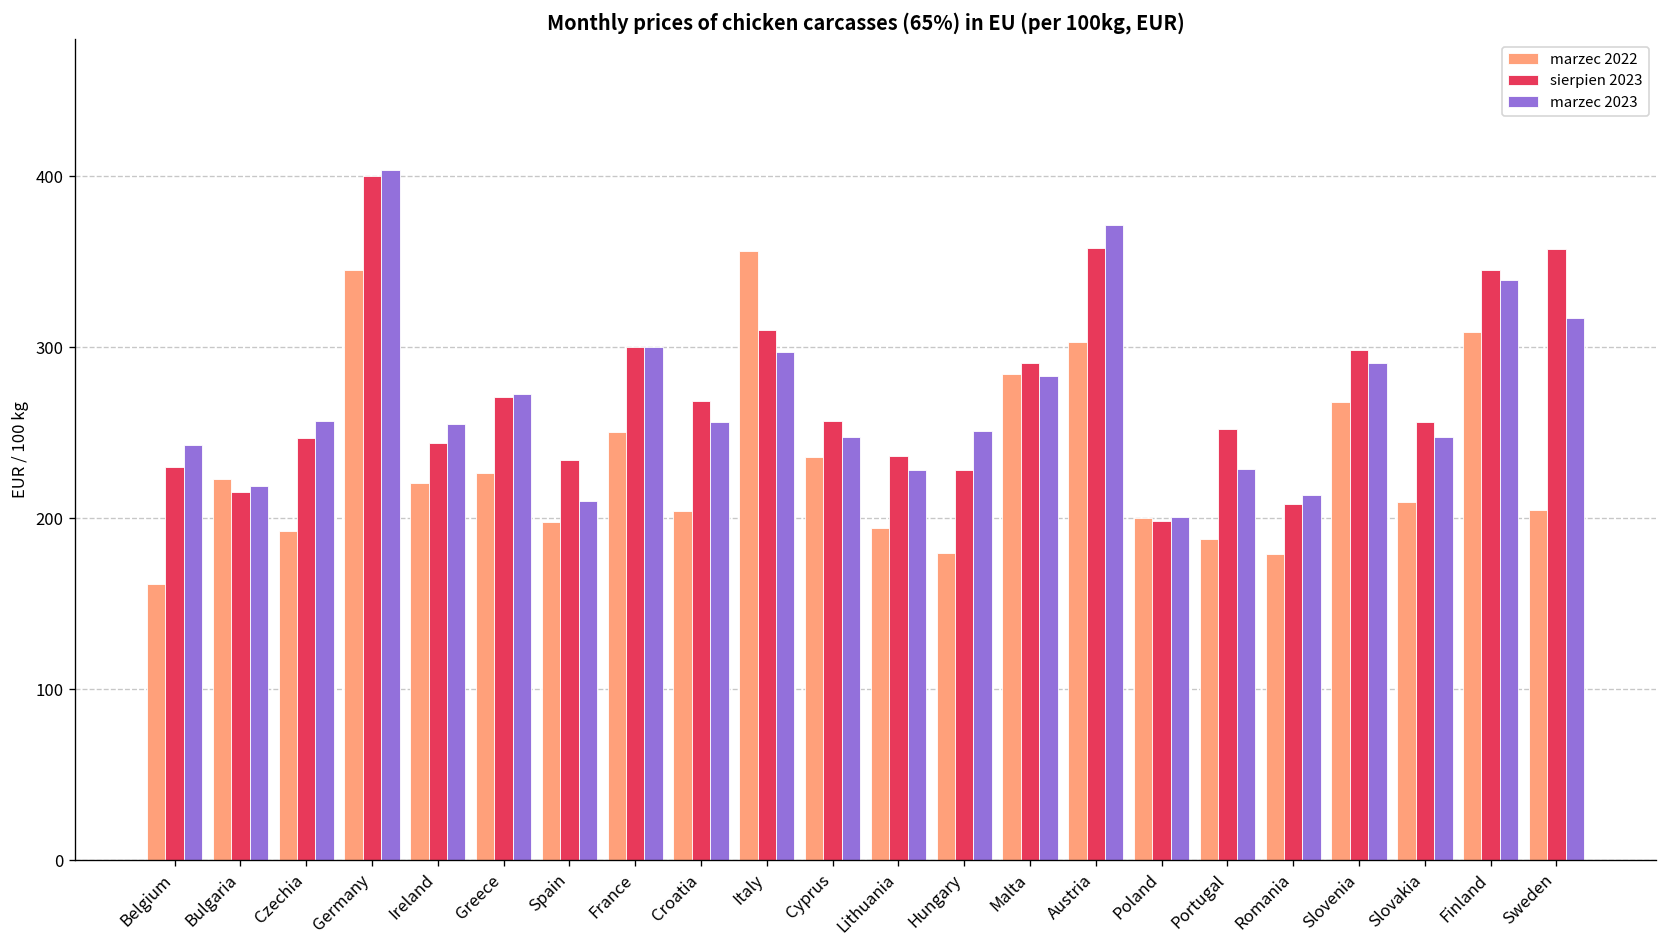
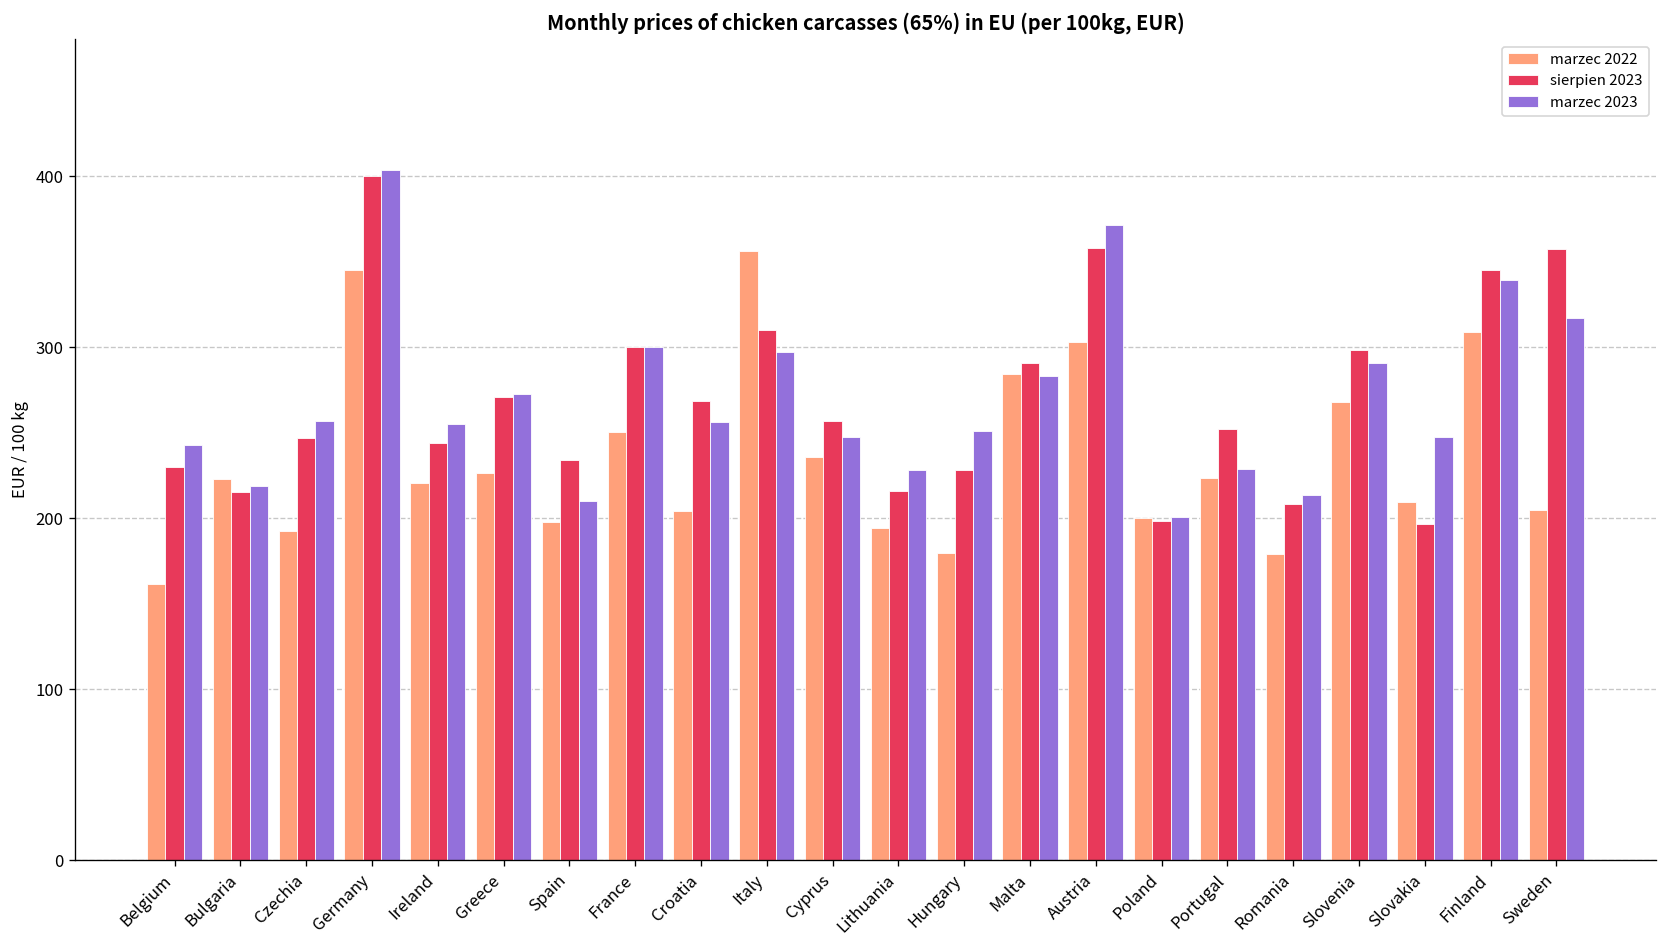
sierpien 2023, Lithuania: 236 -> 216
marzec 2022, Portugal: 188 -> 223
sierpien 2023, Slovakia: 256 -> 197
